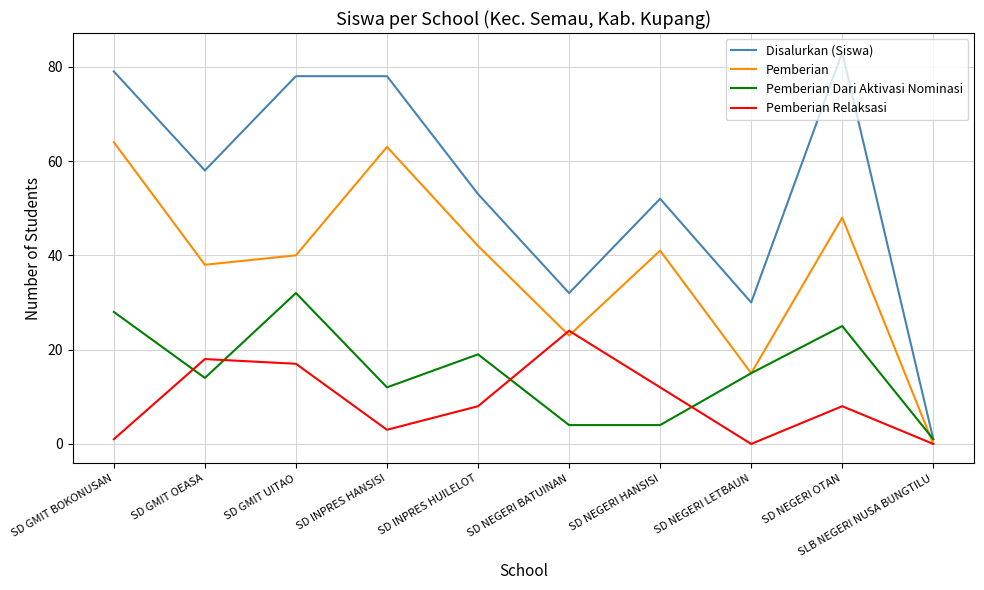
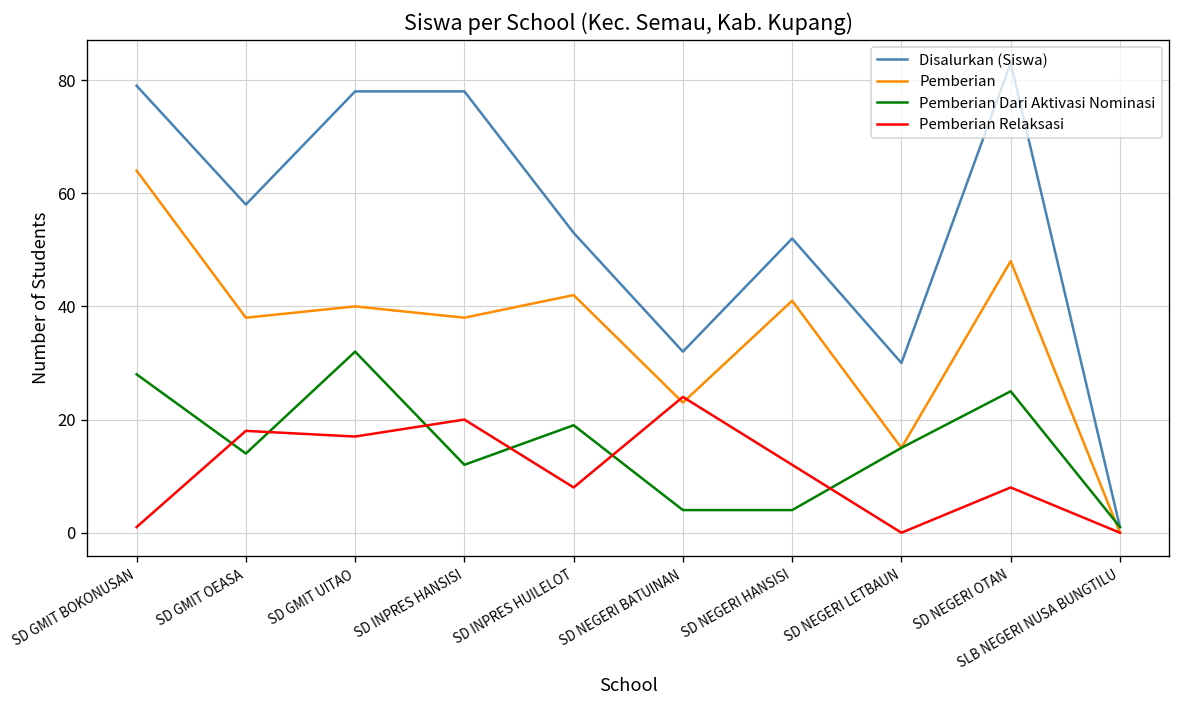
Pemberian, SD INPRES HANSISI: 63 -> 38
Pemberian Relaksasi, SD INPRES HANSISI: 3 -> 20
